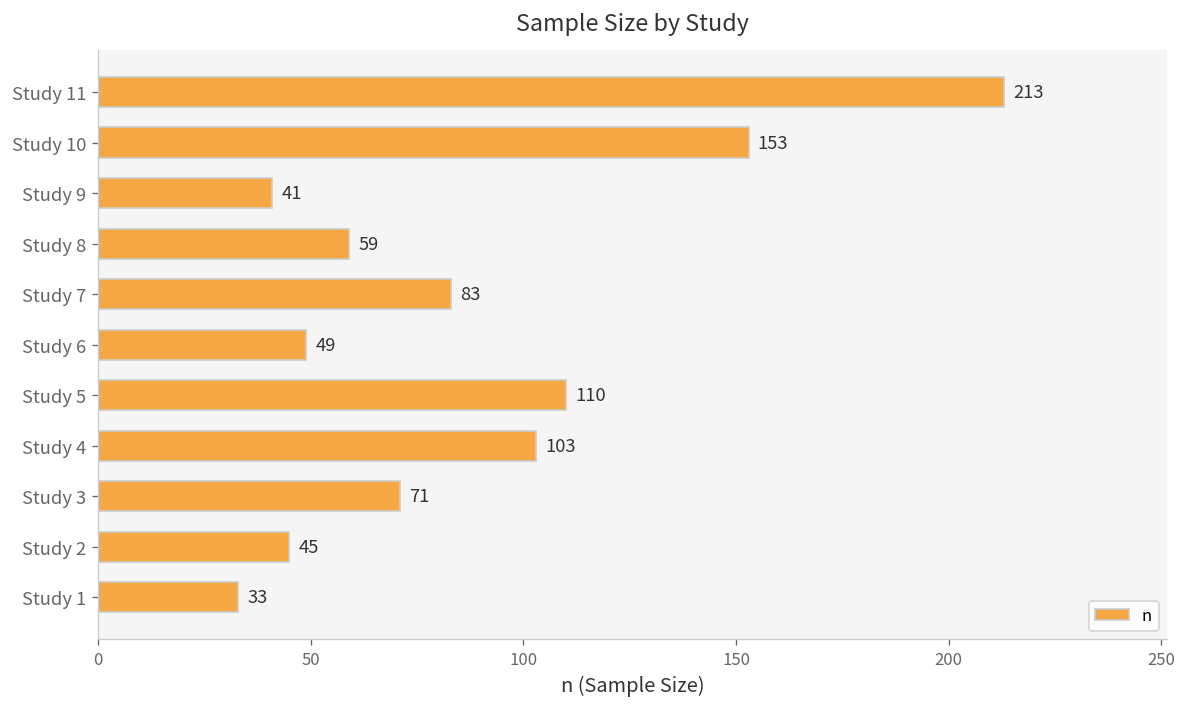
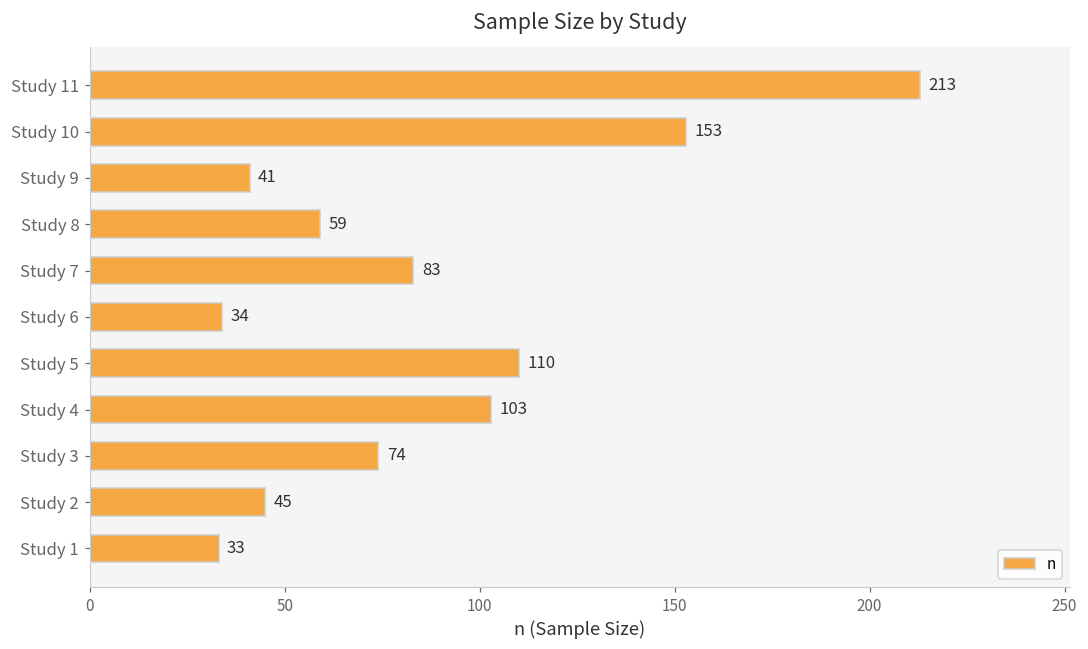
Study 6: 49 -> 34
Study 3: 71 -> 74
